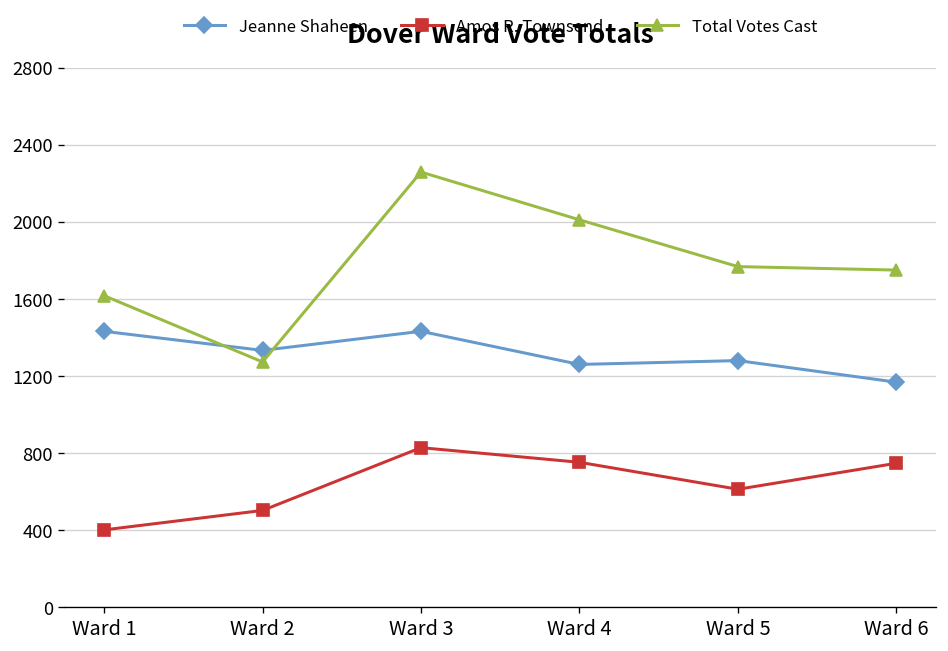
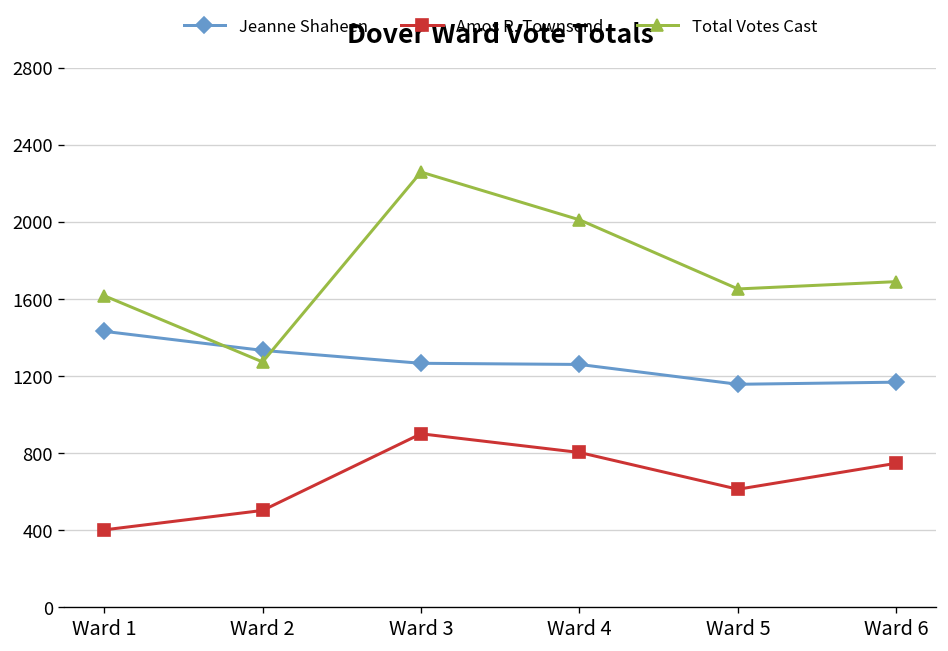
Jeanne Shaheen, Ward 3: 1430 -> 1270
Amos R. Townsend, Ward 3: 830 -> 900
Amos R. Townsend, Ward 4: 750 -> 800
Jeanne Shaheen, Ward 5: 1280 -> 1160
Total Votes Cast, Ward 5: 1770 -> 1650
Total Votes Cast, Ward 6: 1750 -> 1690
